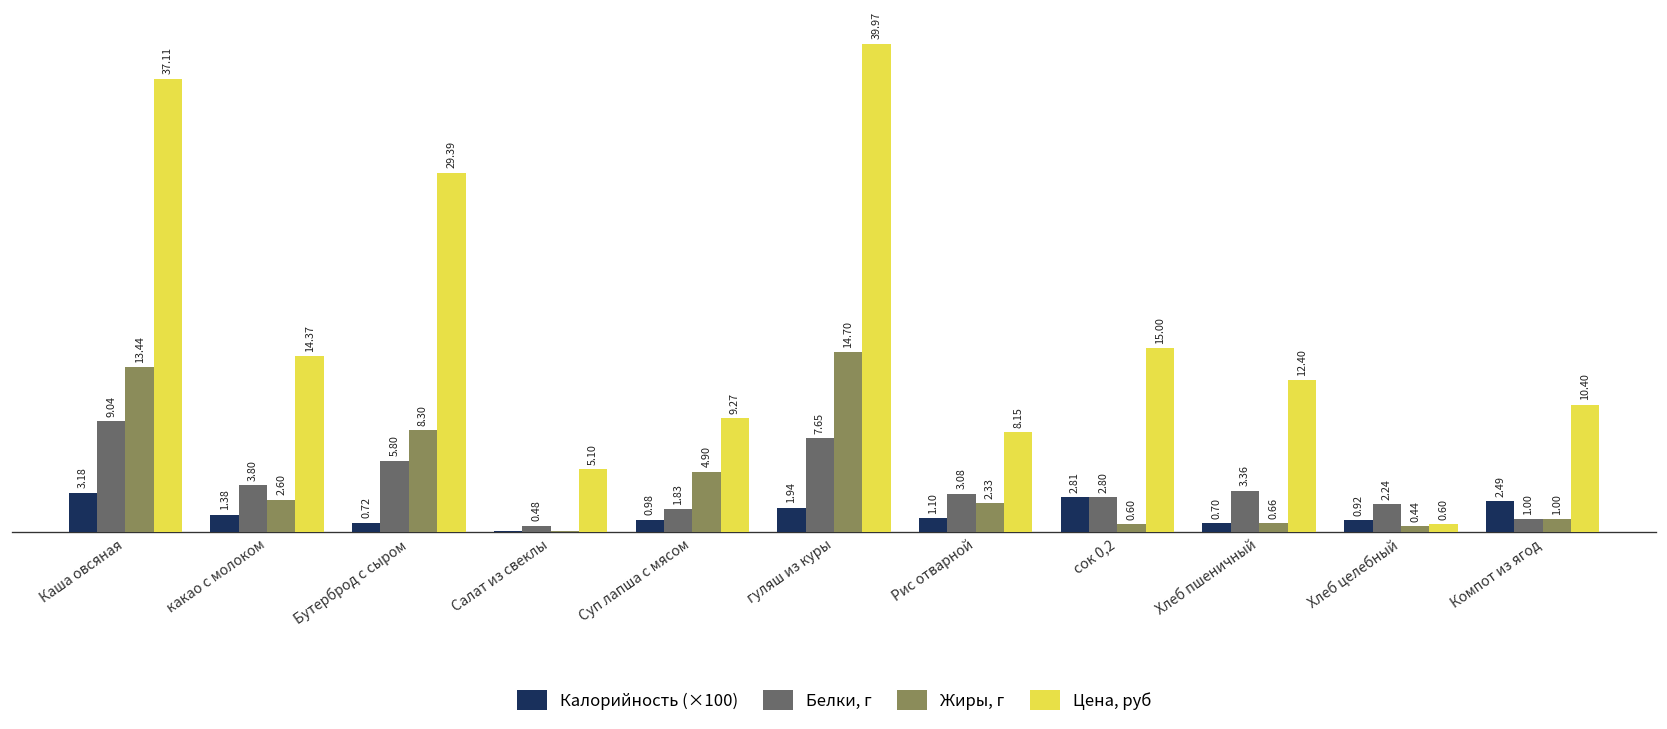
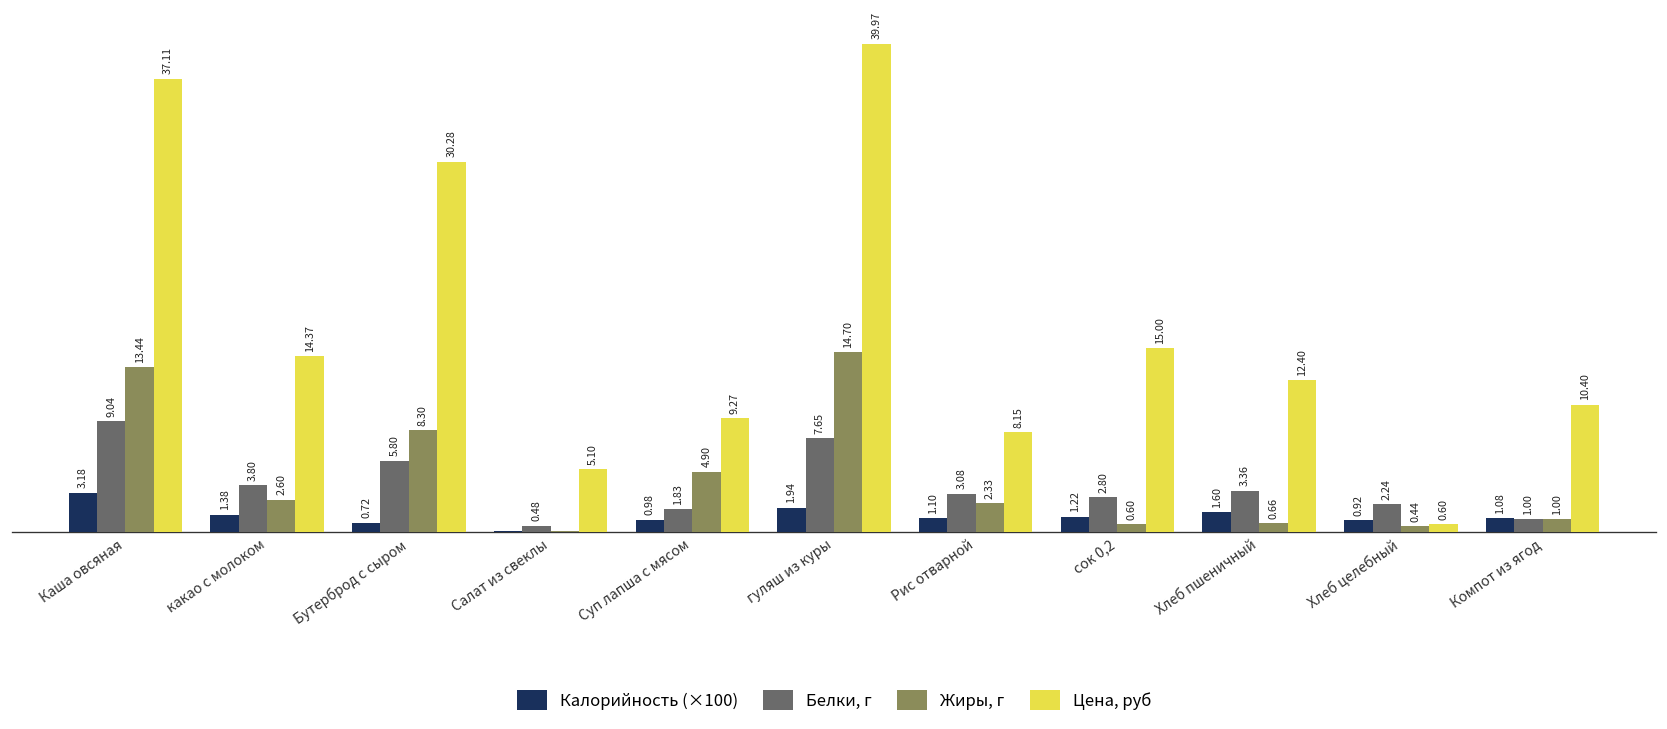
Цена, руб, Бутерброд с сыром: 29.39 -> 30.28
Калорийность (×100), сок 0,2: 2.81 -> 1.22
Калорийность (×100), Хлеб пшеничный: 0.70 -> 1.60
Калорийность (×100), Компот из ягод: 2.49 -> 1.08
